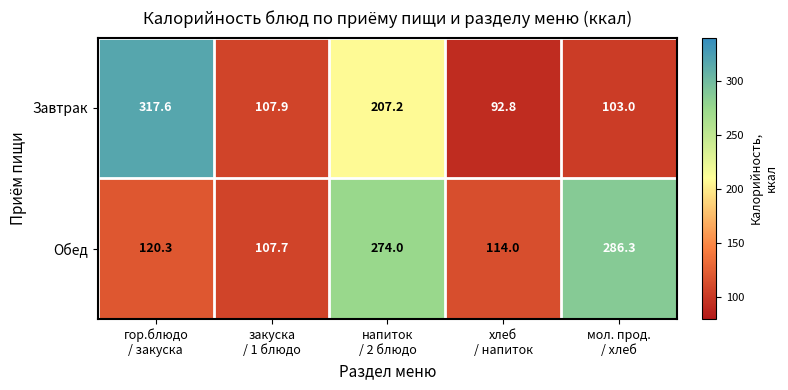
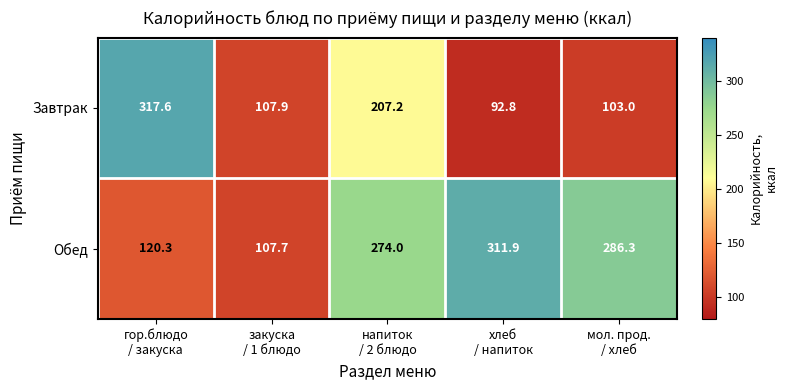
Обед, хлеб / напиток: 114.0 -> 311.9
